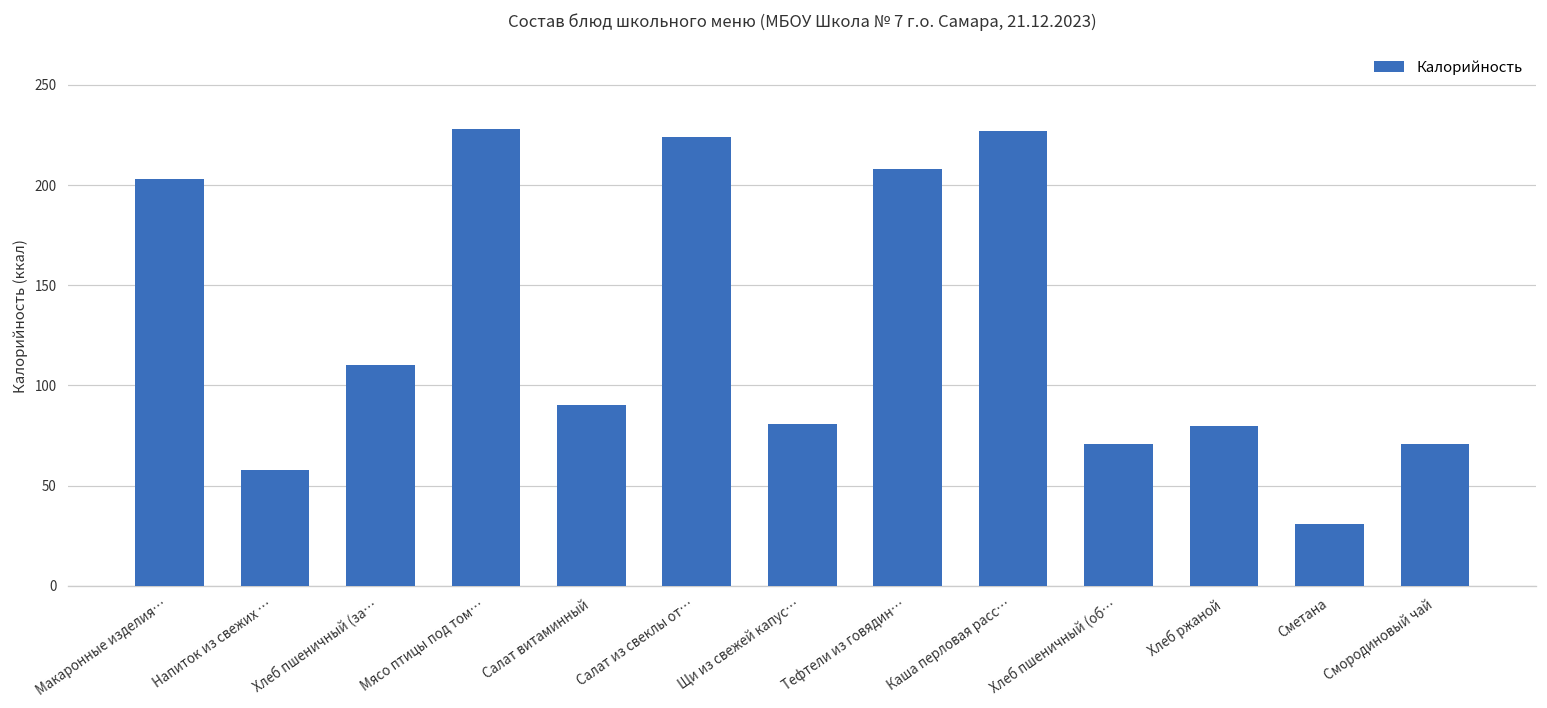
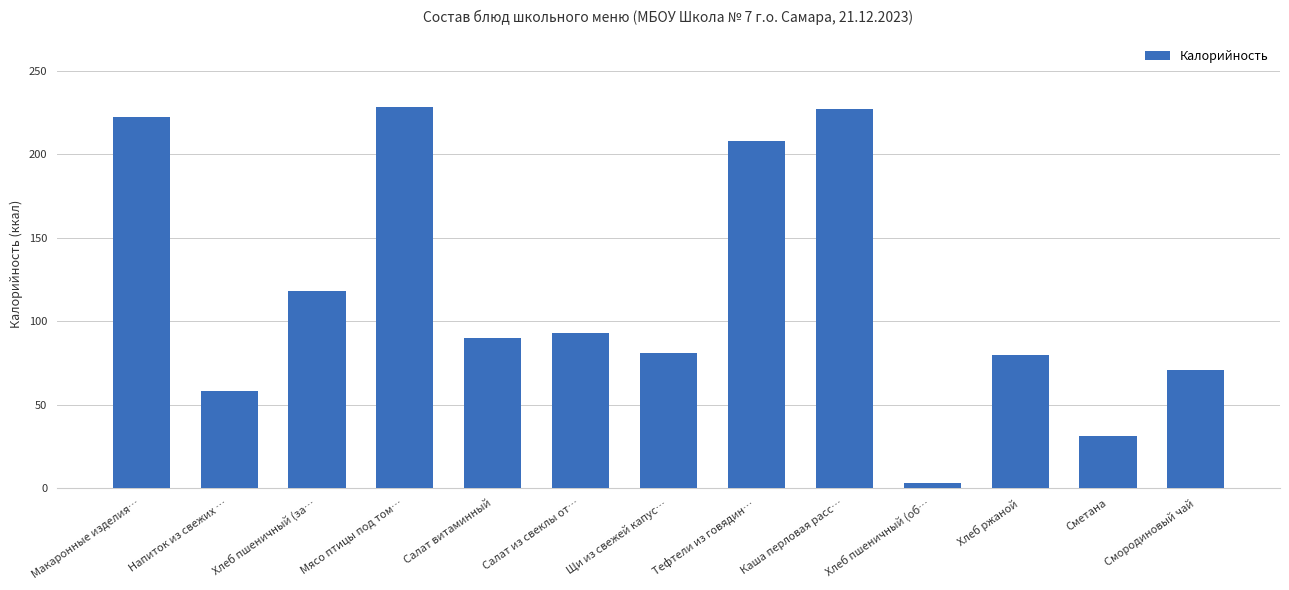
Макаронные изделия…: 203 -> 222
Хлеб пшеничный (за…: 110 -> 118
Салат из свеклы от…: 224 -> 93
Хлеб пшеничный (об…: 71 -> 3
